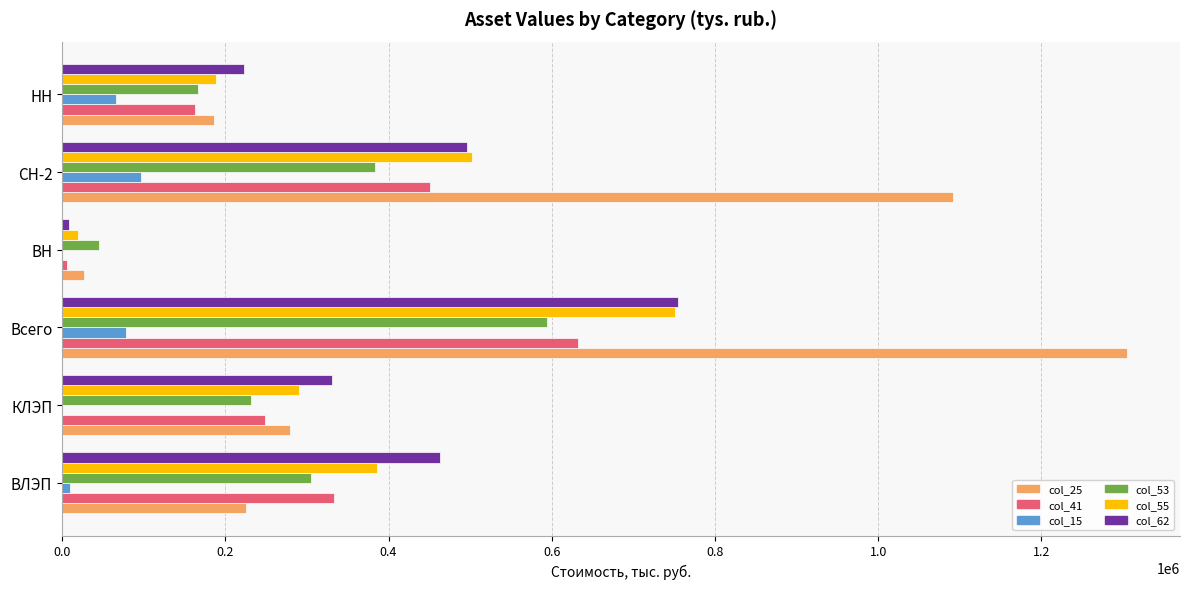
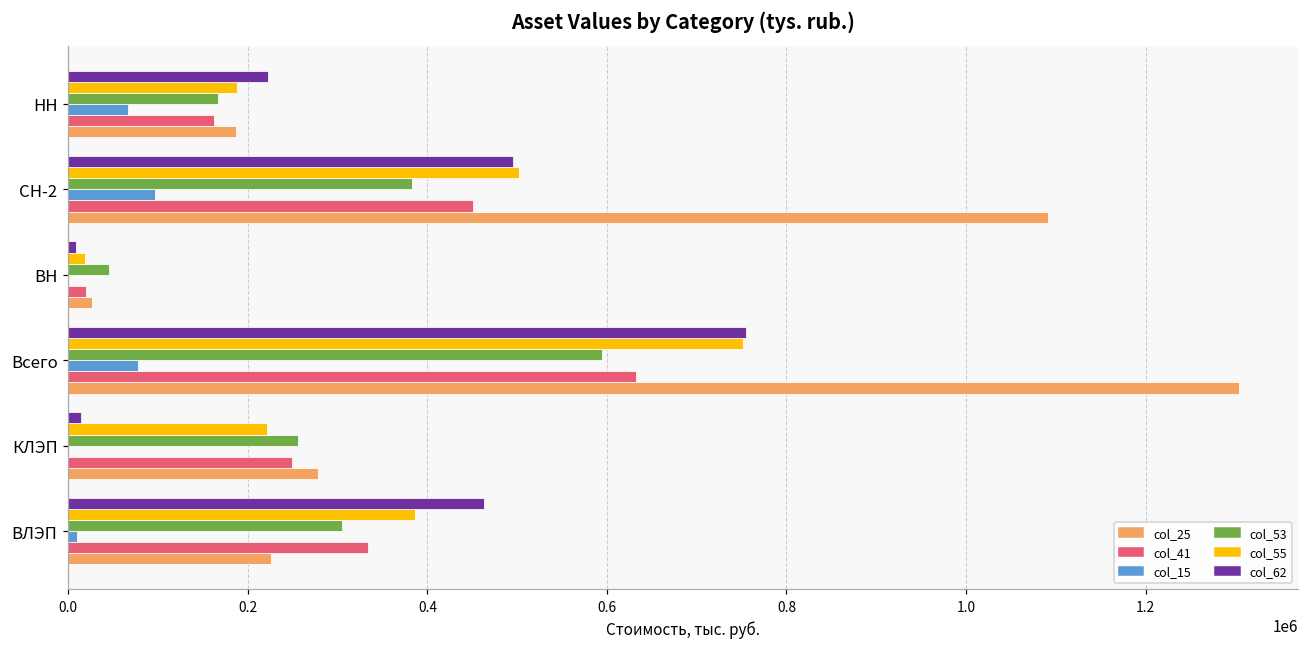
col_41, ВН: 10000 -> 20000
col_62, КЛЭП: 330000 -> 10000
col_55, КЛЭП: 290000 -> 220000
col_53, КЛЭП: 230000 -> 260000
